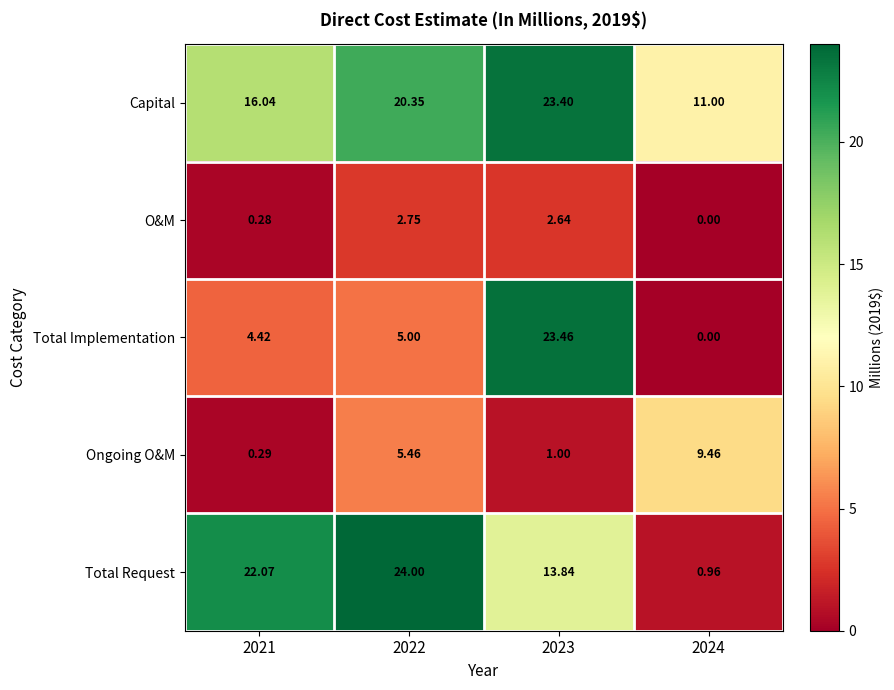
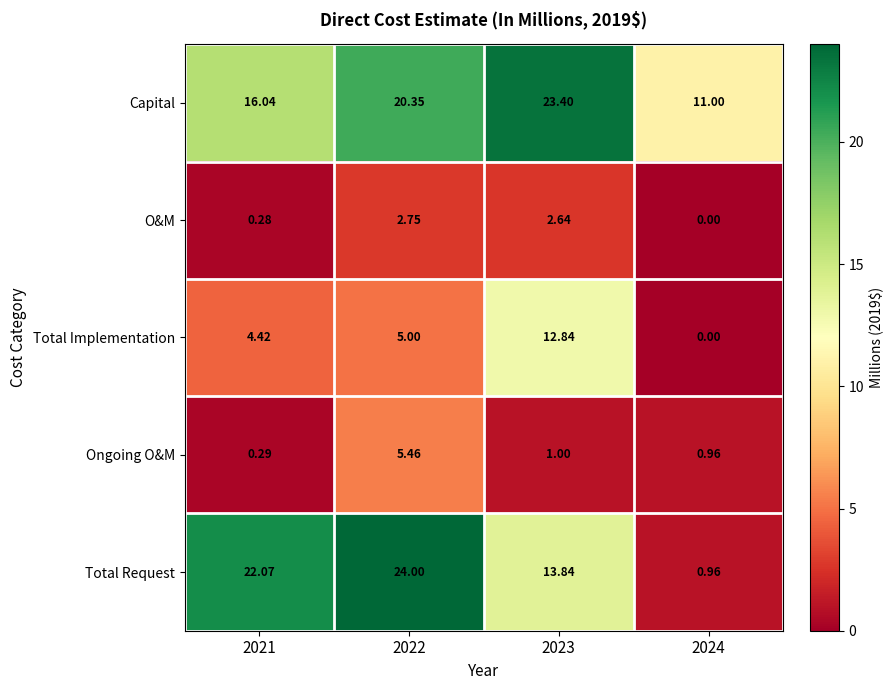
Total Implementation, 2023: 23.46 -> 12.84
Ongoing O&M, 2024: 9.46 -> 0.96
